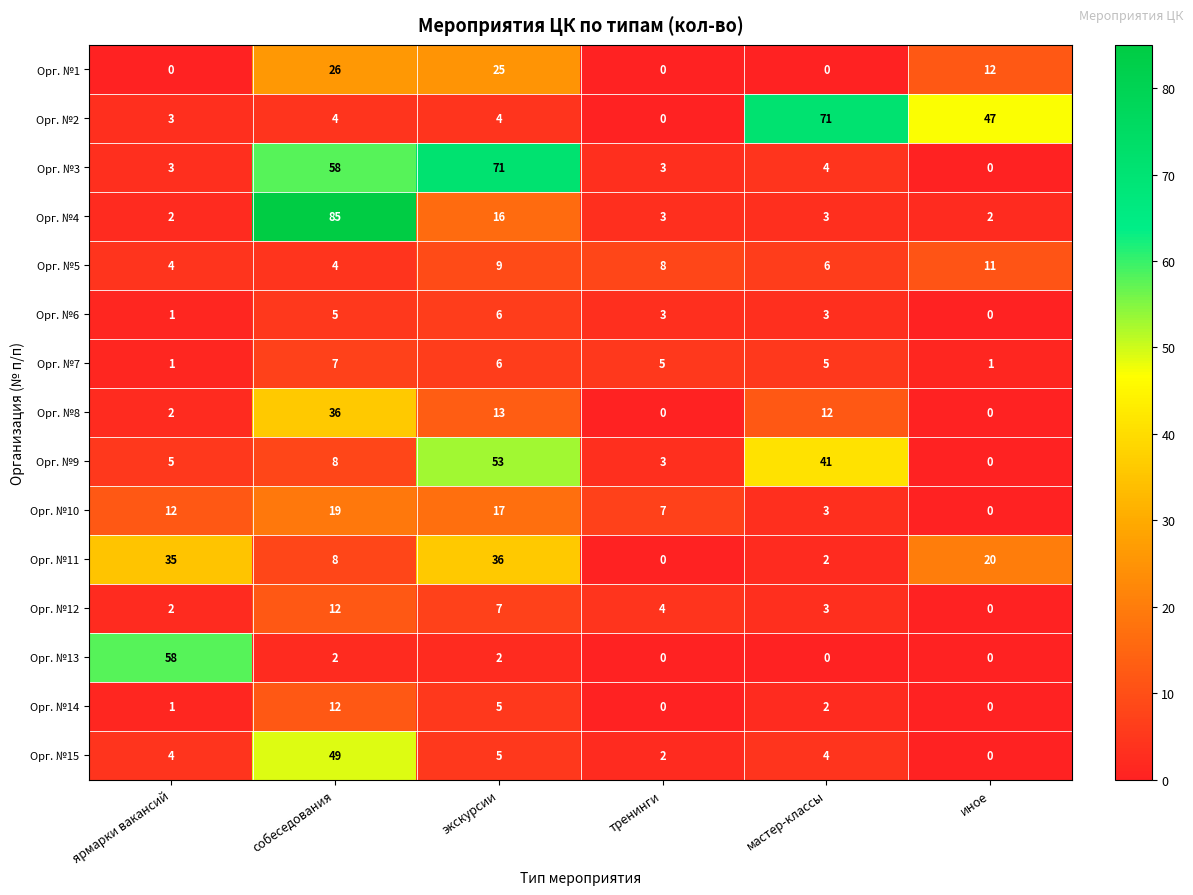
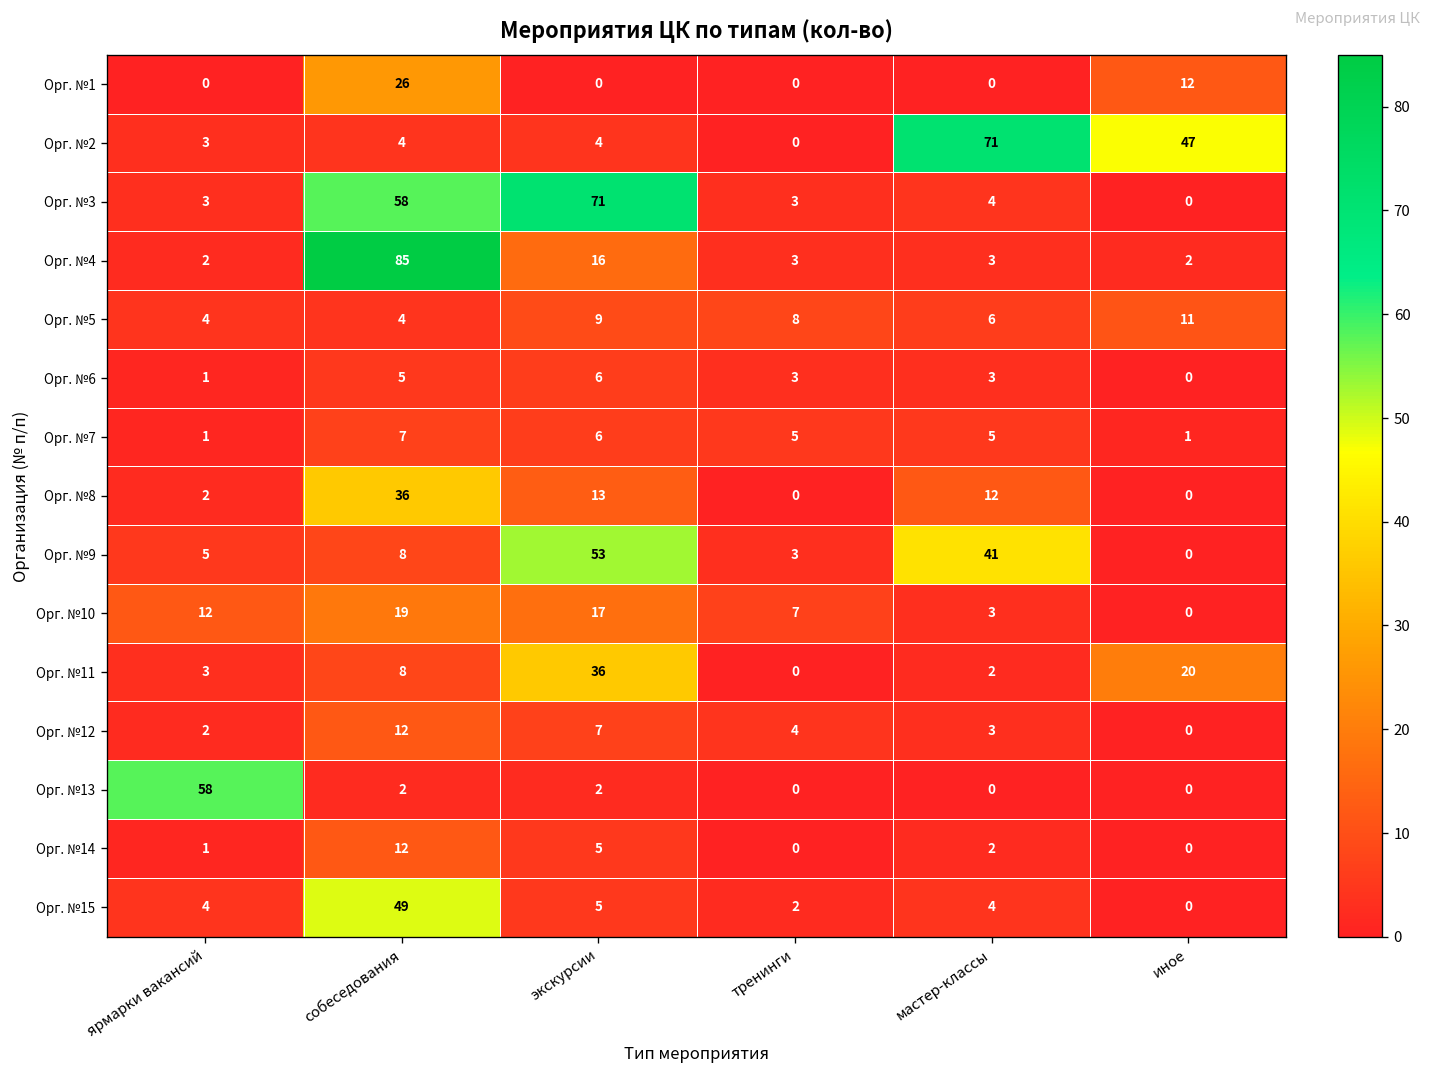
Орг. №1, экскурсии: 25 -> 0
Орг. №11, ярмарки вакансий: 35 -> 3
